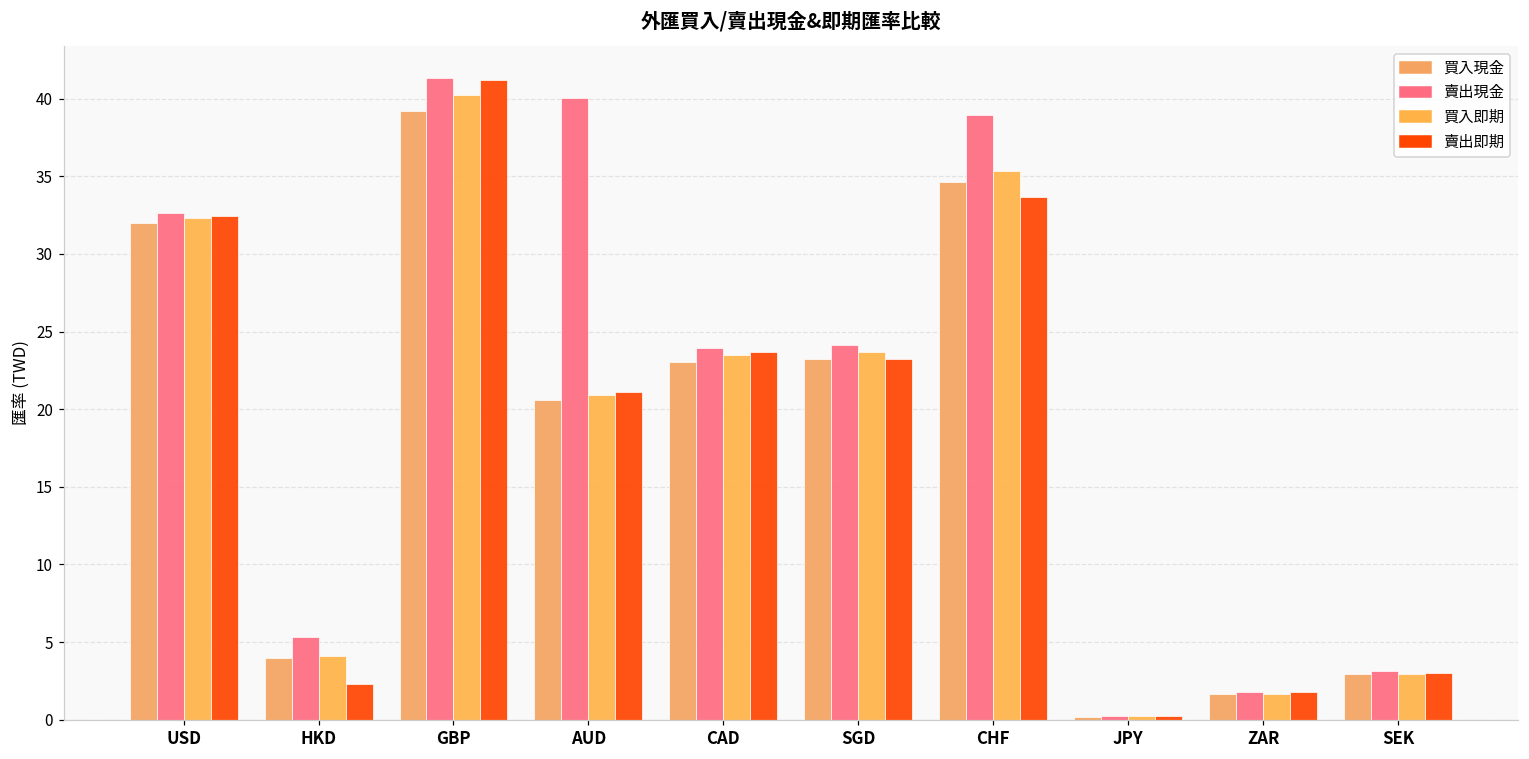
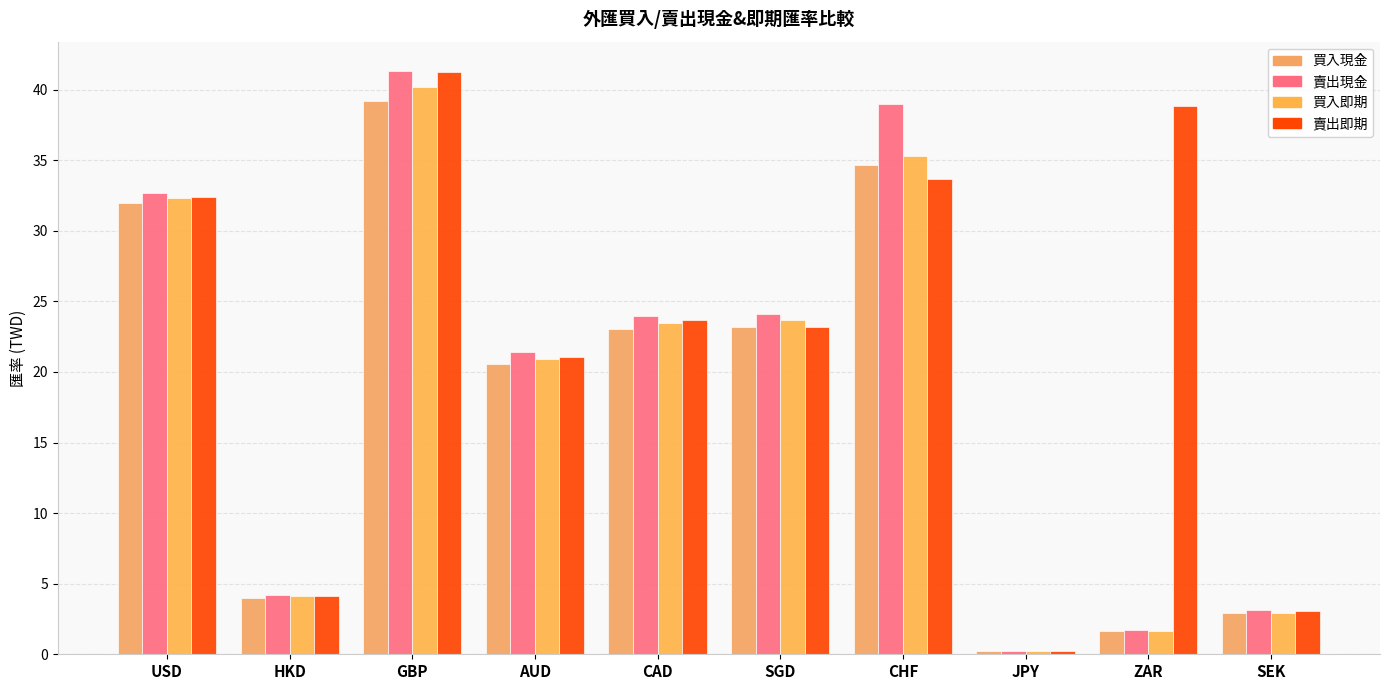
賣出現金, HKD: 5.3 -> 4.2
賣出即期, HKD: 2.3 -> 4.2
賣出現金, AUD: 40.0 -> 21.4
賣出即期, ZAR: 1.8 -> 38.9
